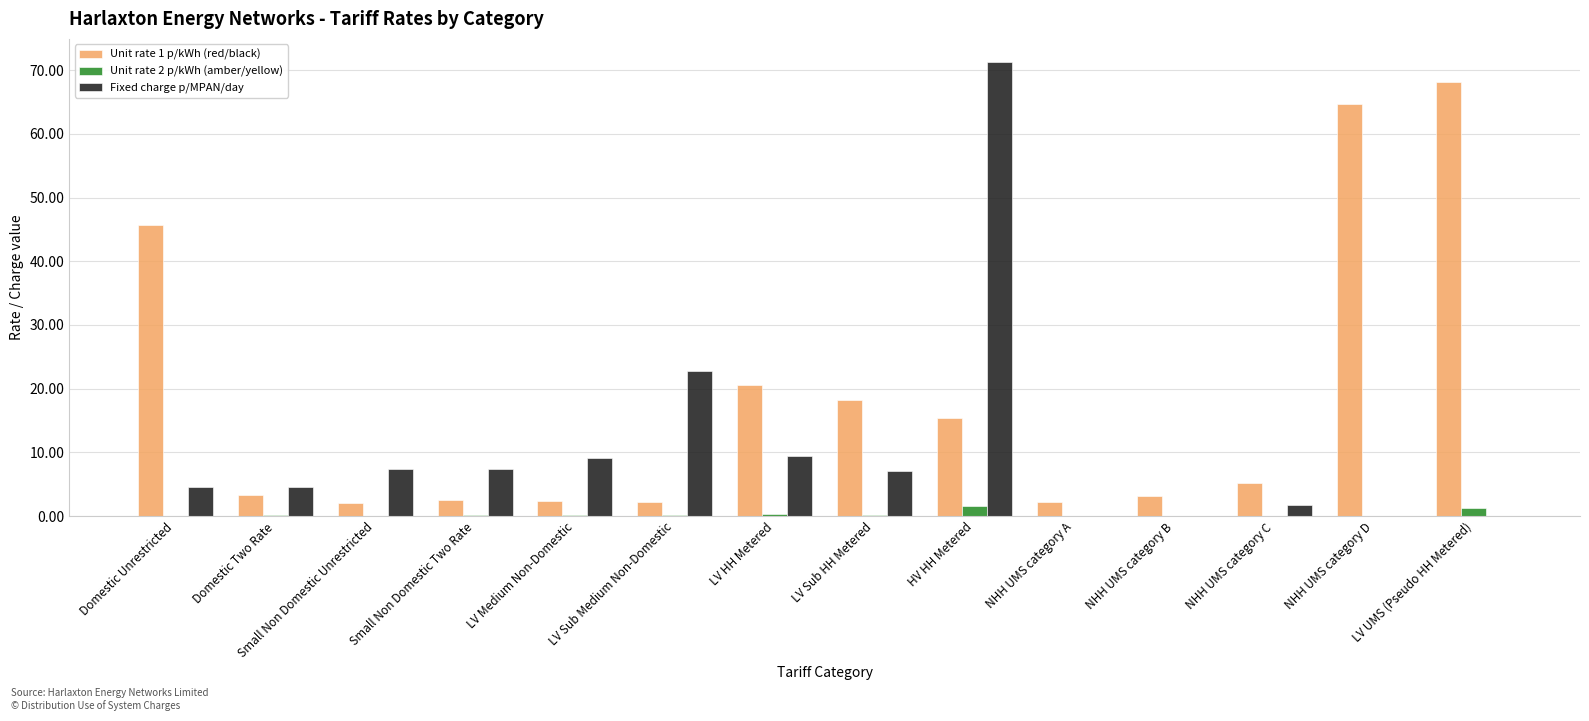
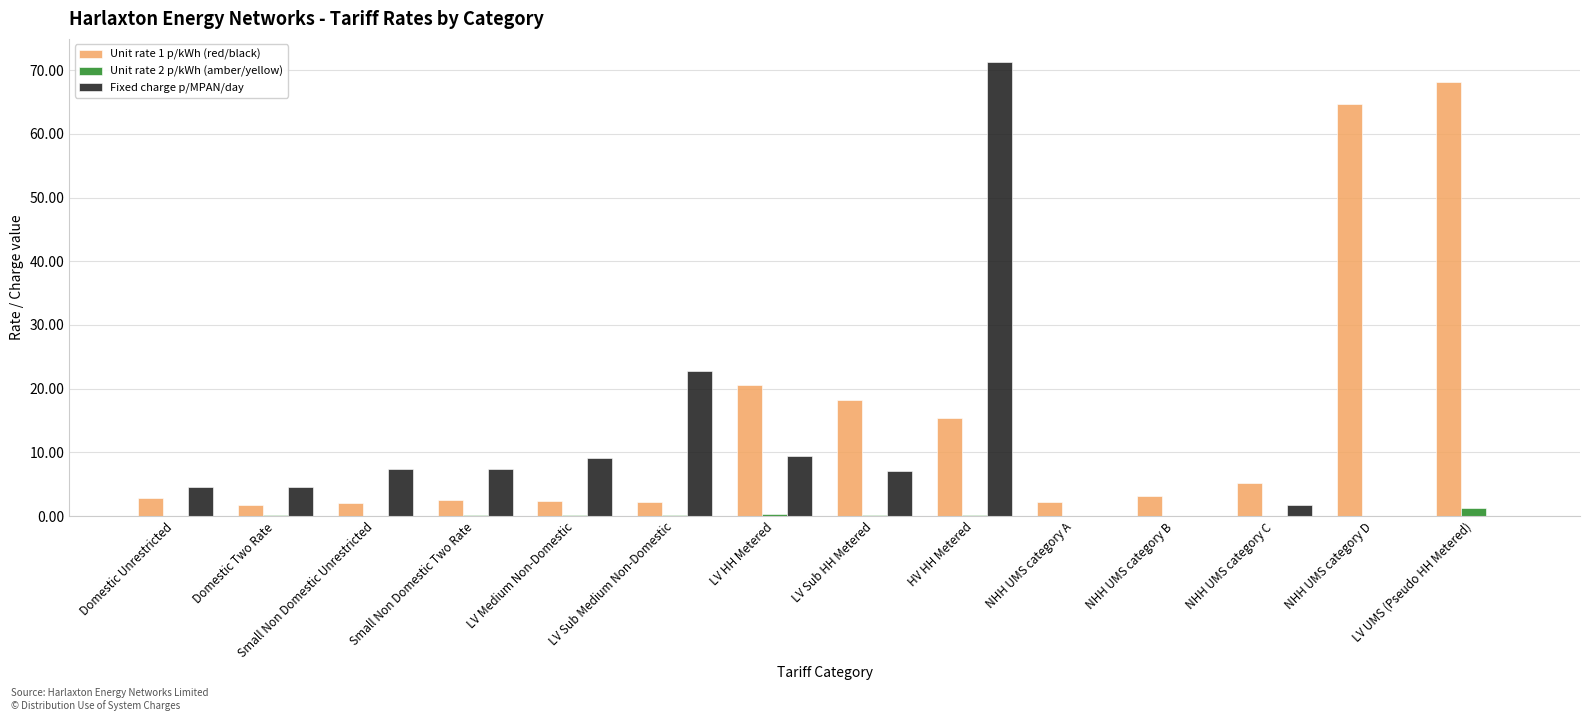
Unit rate 1 p/kWh (red/black), Domestic Unrestricted: 46 -> 3
Unit rate 1 p/kWh (red/black), Domestic Two Rate: 3 -> 2
Unit rate 2 p/kWh (amber/yellow), HV HH Metered: 2 -> 0
